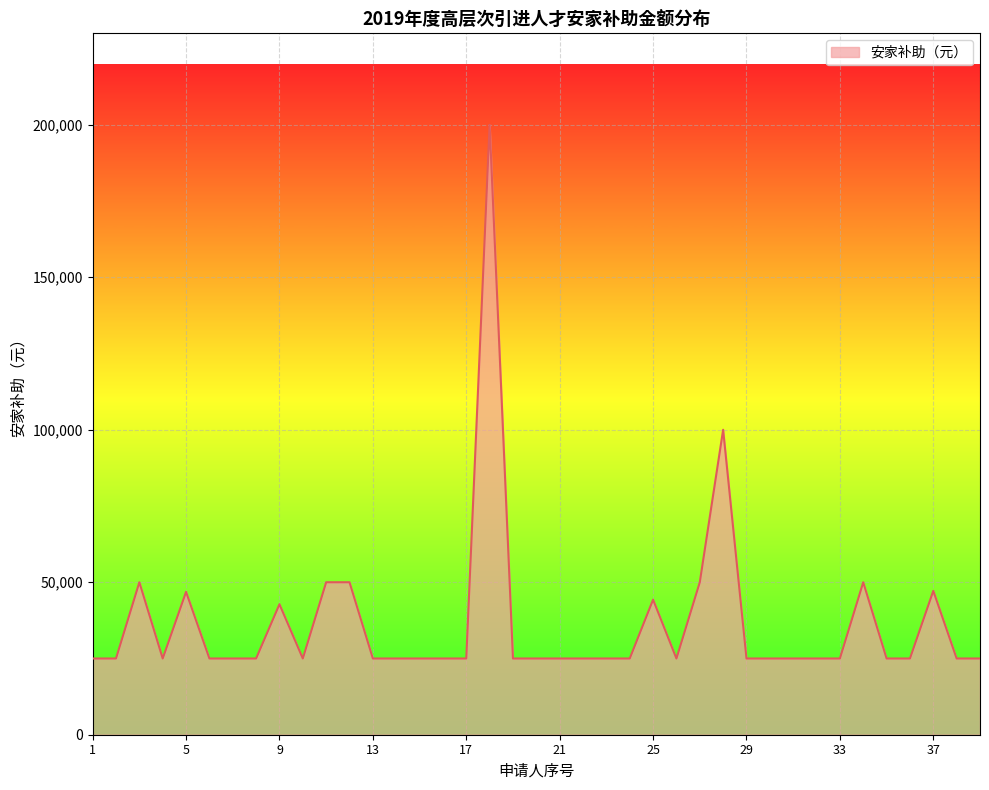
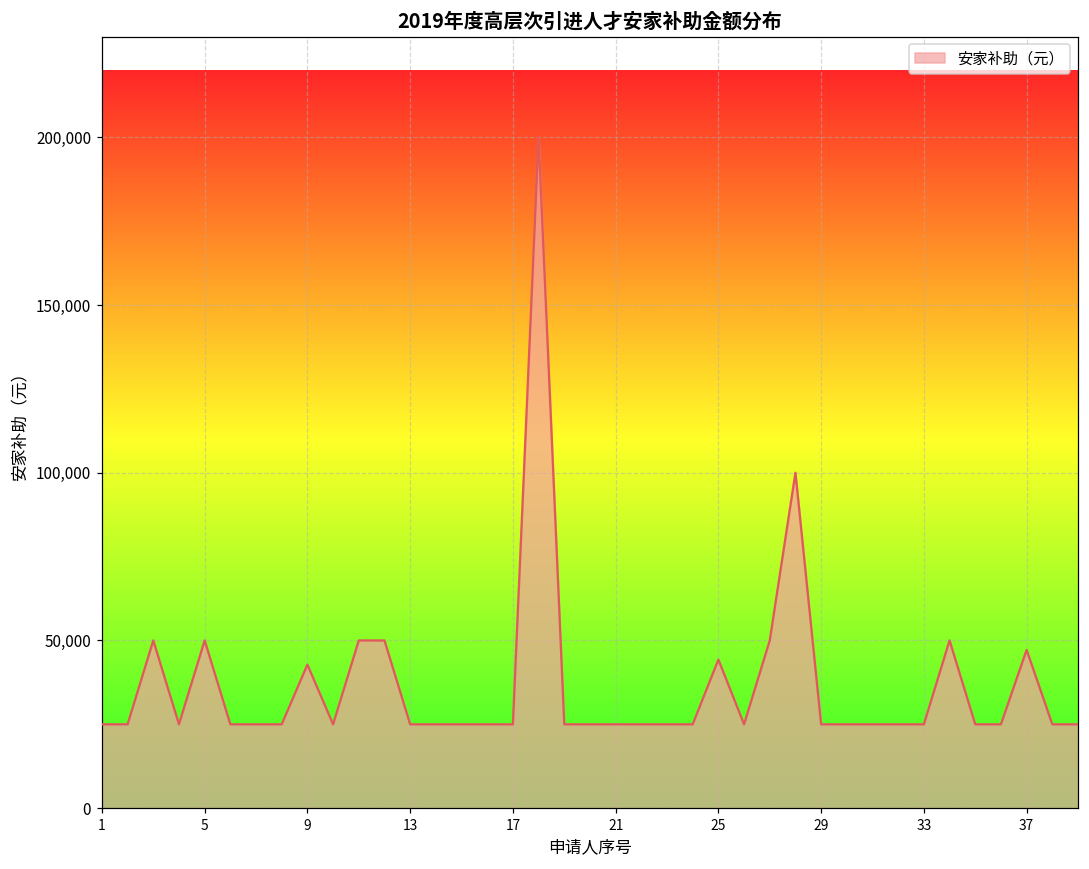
5: 47,000 -> 50,000
